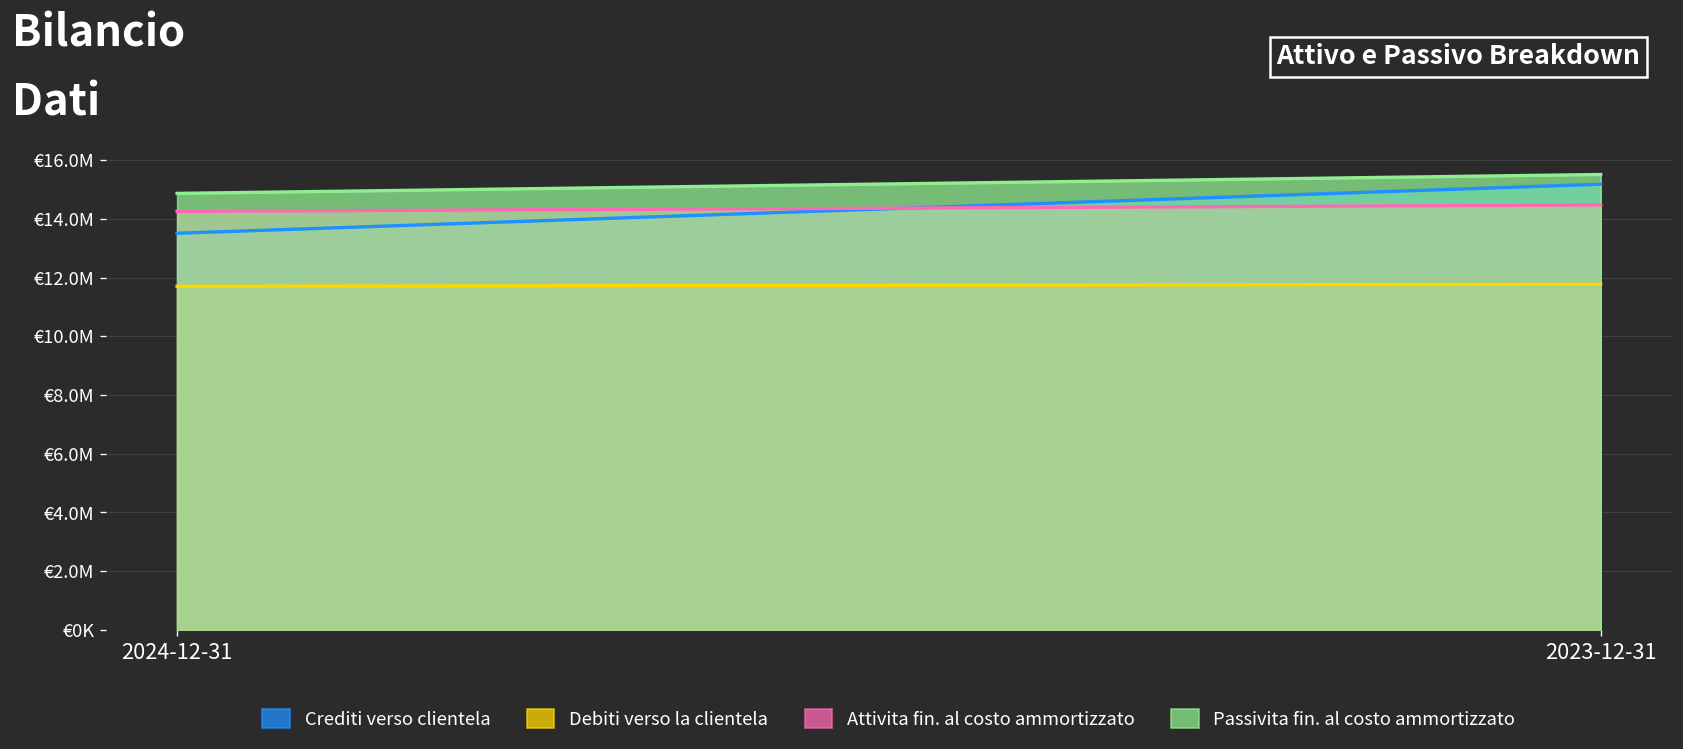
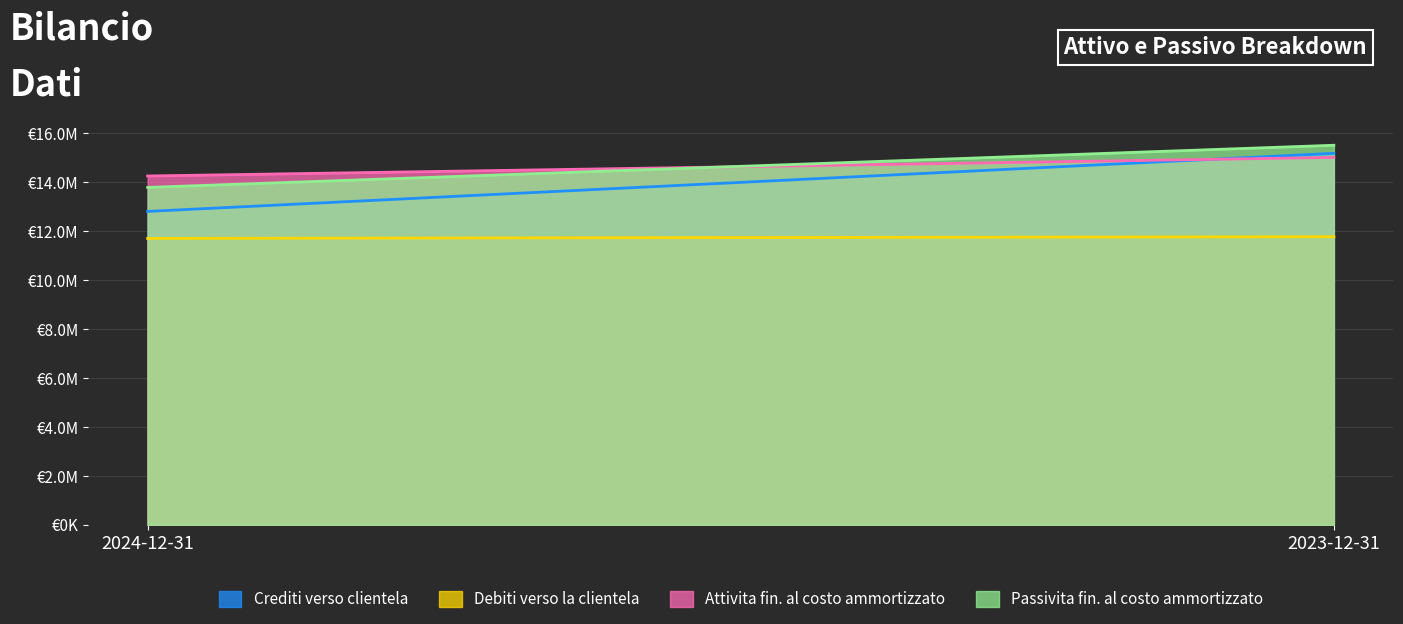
Crediti verso clientela, 2024-12-31: €13500000 -> €12800000
Passivita fin. al costo ammortizzato, 2024-12-31: €14900000 -> €13800000
Attivita fin. al costo ammortizzato, 2023-12-31: €14500000 -> €15000000
